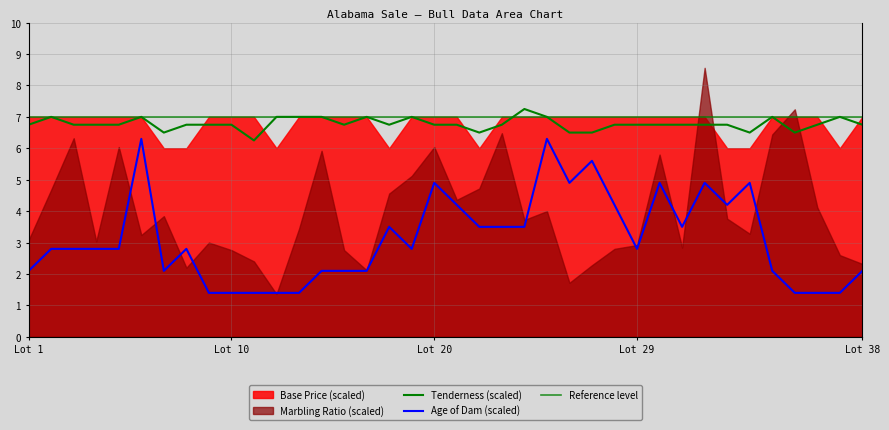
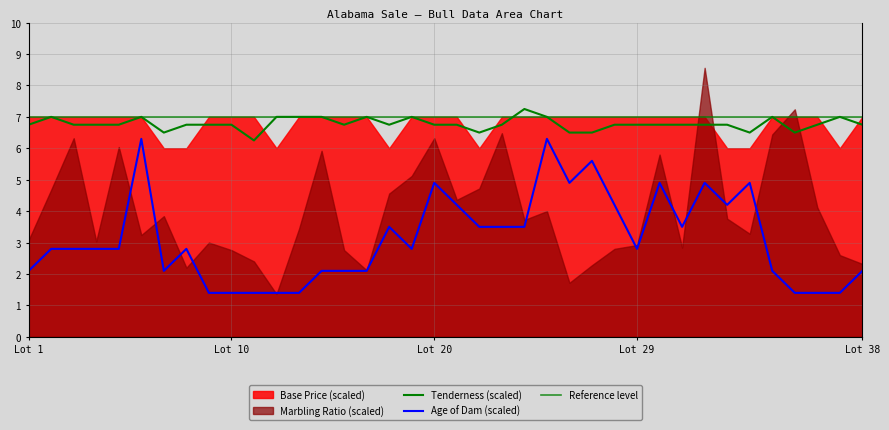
Marbling Ratio (scaled), Lot 20: 6.0 -> 6.3
